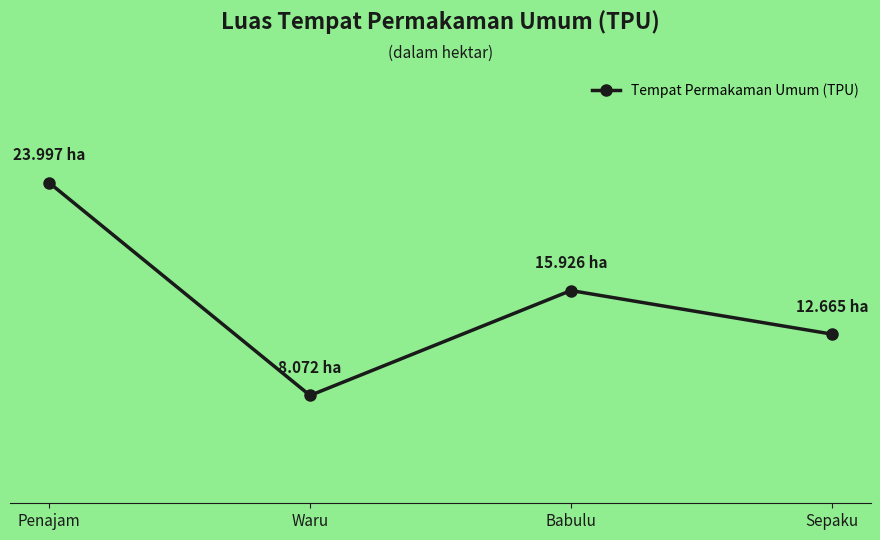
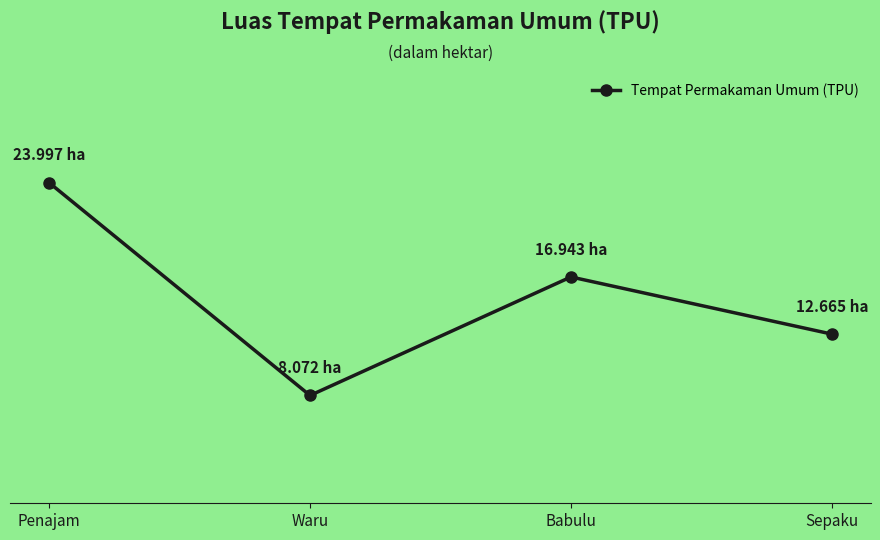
Babulu: 15.926 -> 16.943
